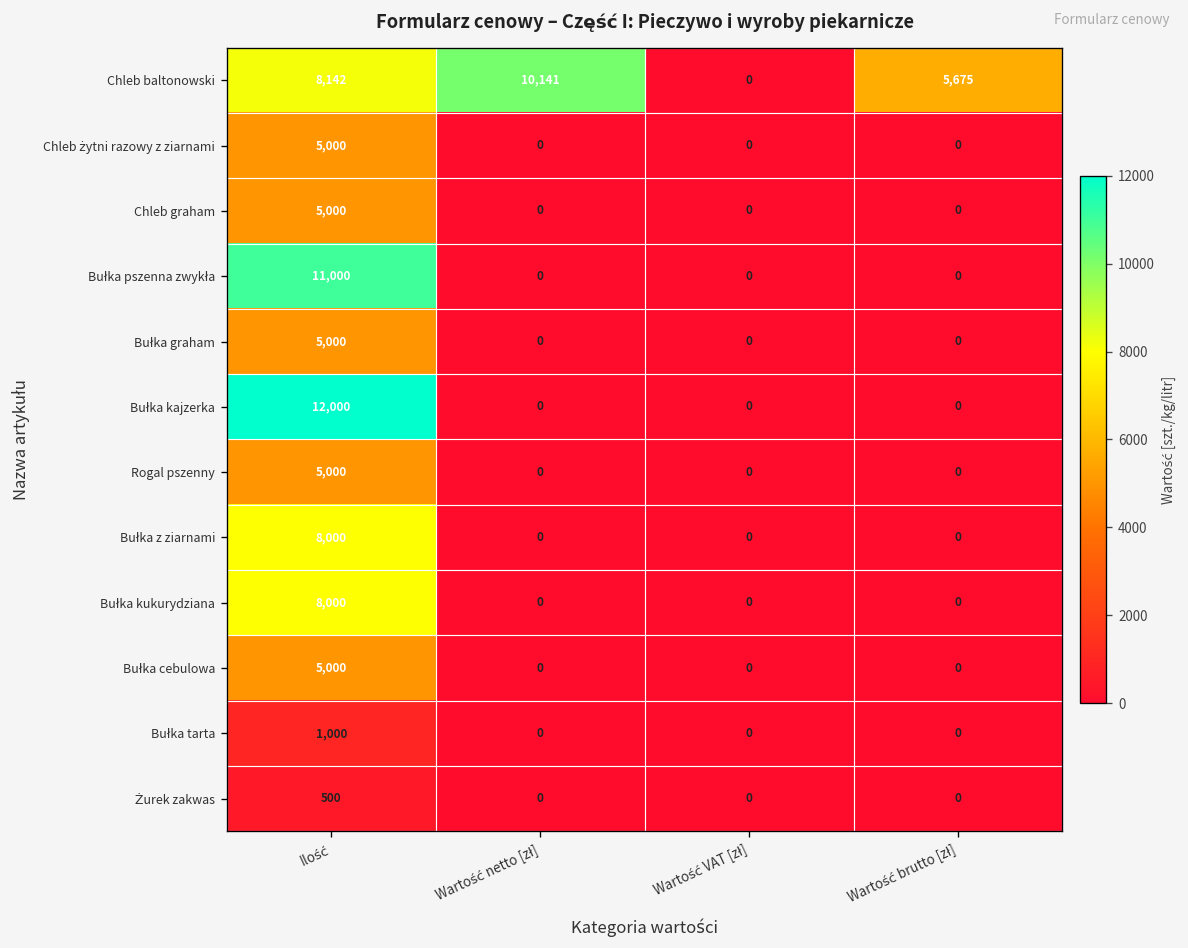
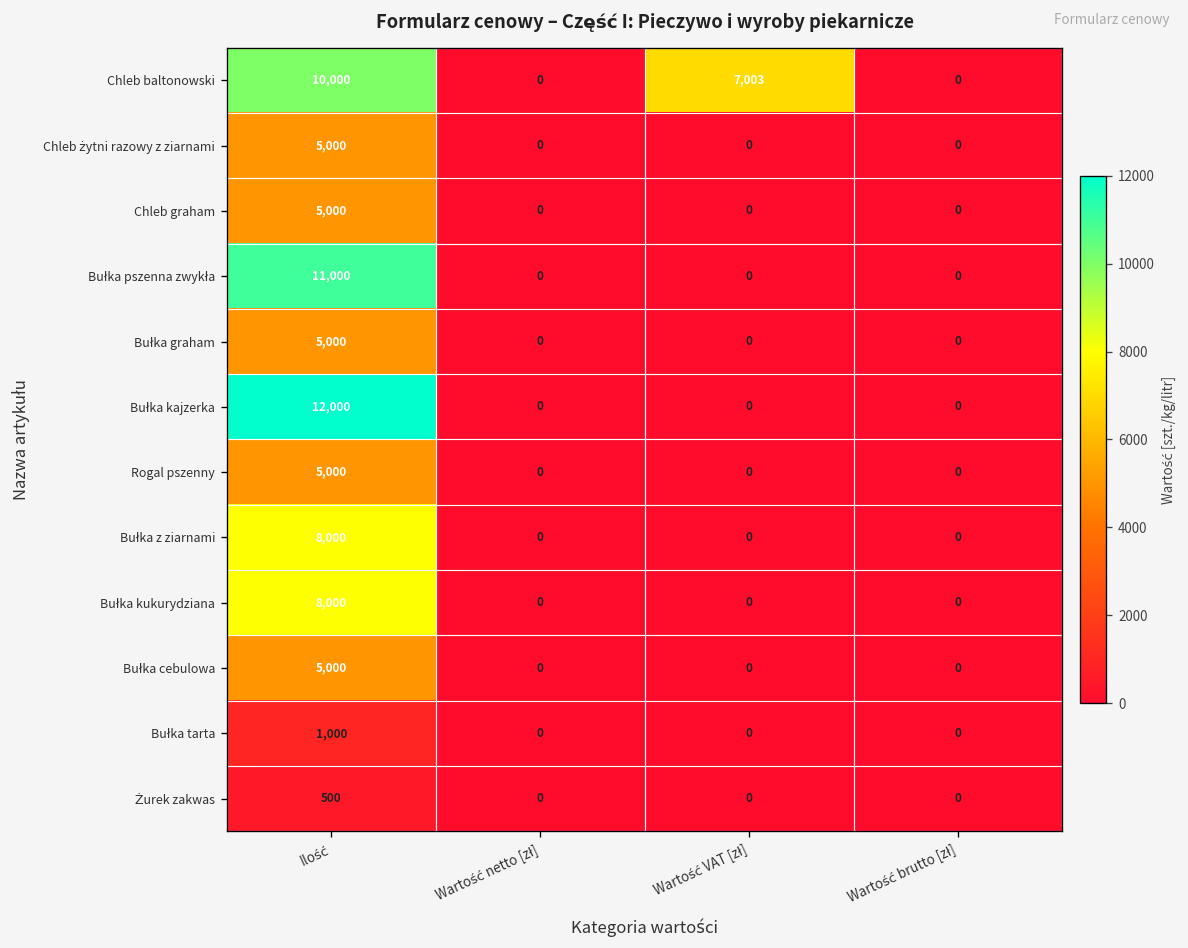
Chleb baltonowski, Ilość: 8,142 -> 10,000
Chleb baltonowski, Wartość netto [zł]: 10,141 -> 0
Chleb baltonowski, Wartość VAT [zł]: 0 -> 7,003
Chleb baltonowski, Wartość brutto [zł]: 5,675 -> 0
